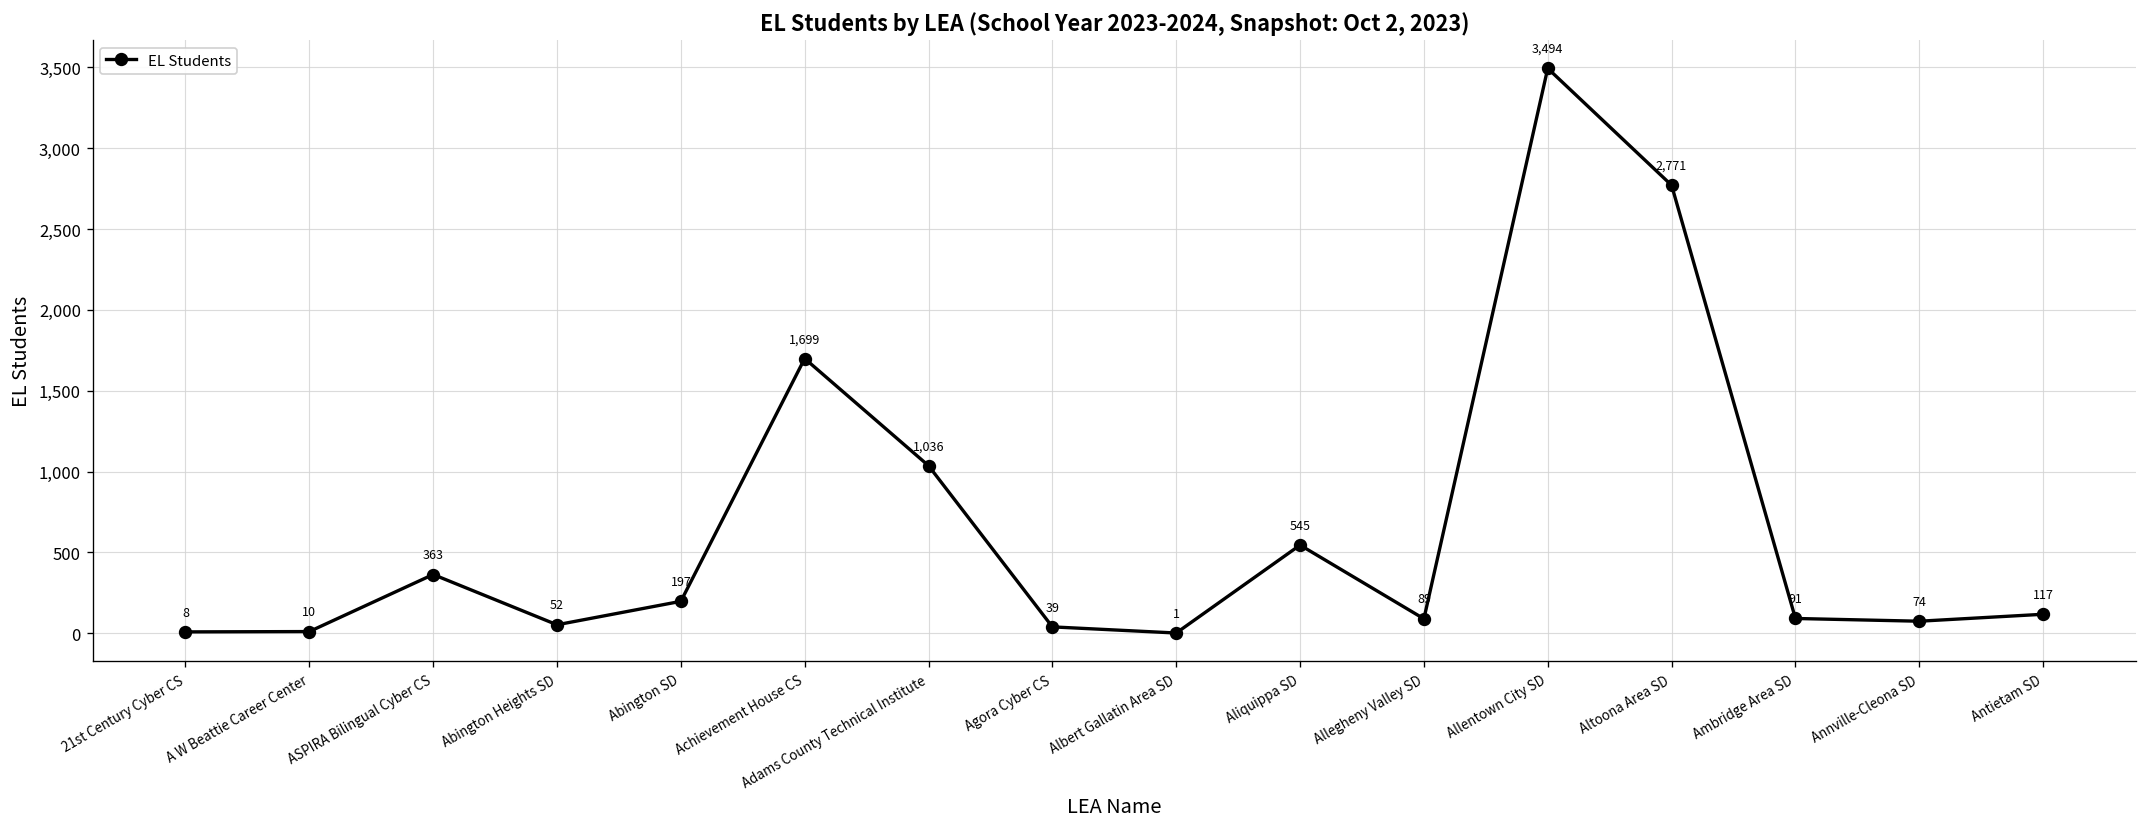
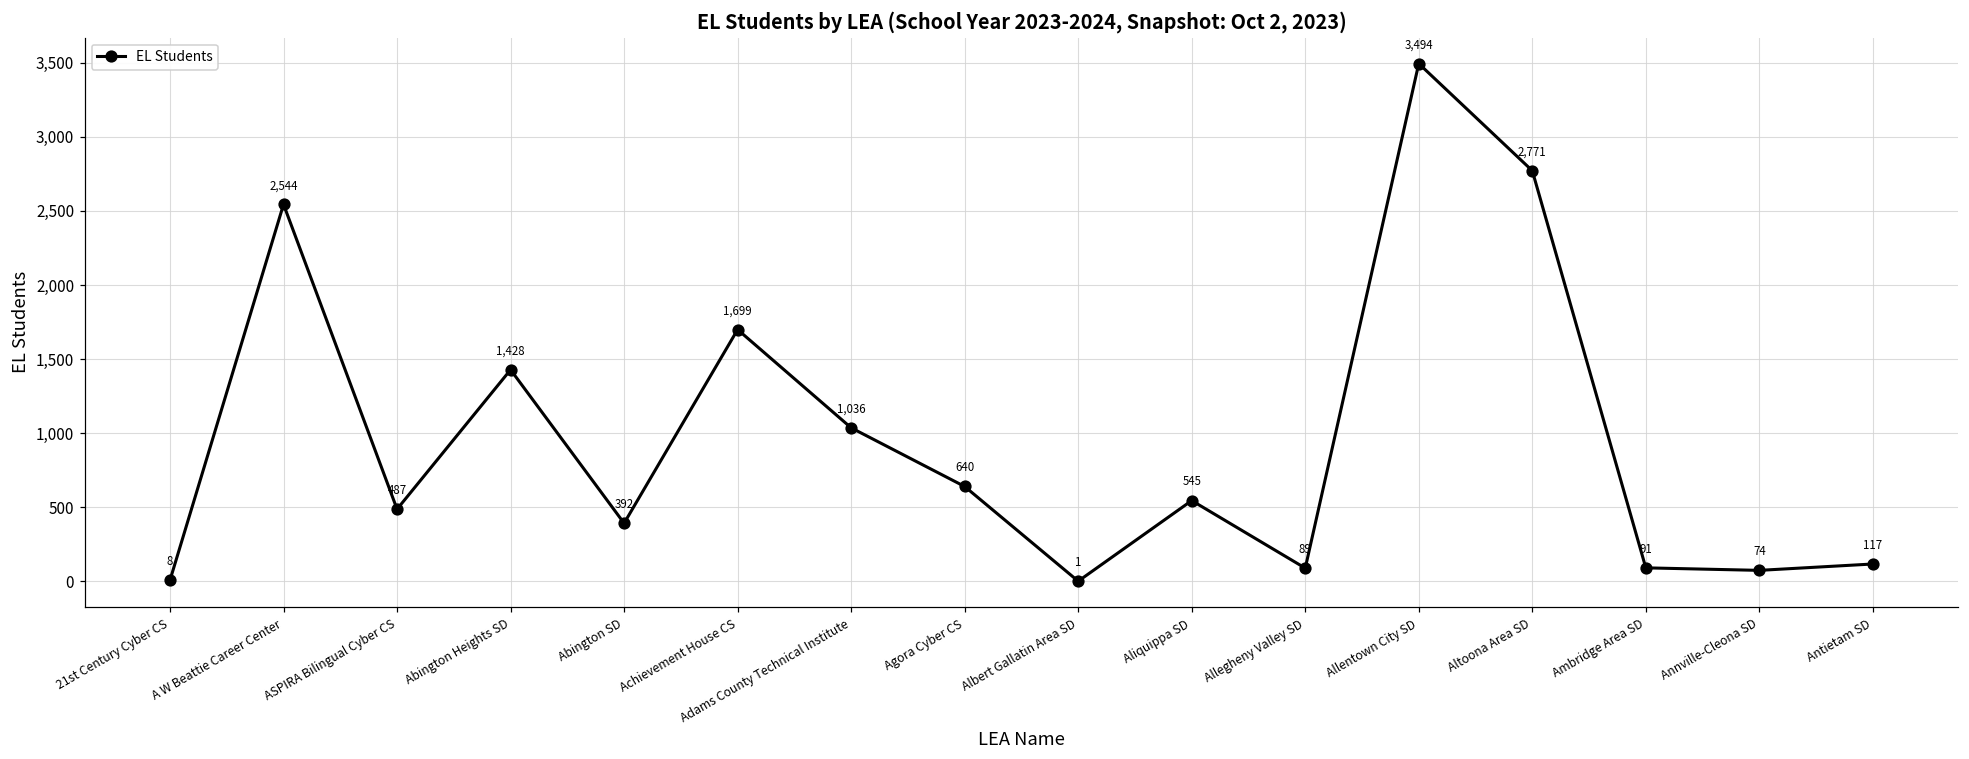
A W Beattie Career Center: 10 -> 2,544
ASPIRA Bilingual Cyber CS: 363 -> 487
Abington Heights SD: 52 -> 1,428
Abington SD: 197 -> 392
Agora Cyber CS: 39 -> 640
